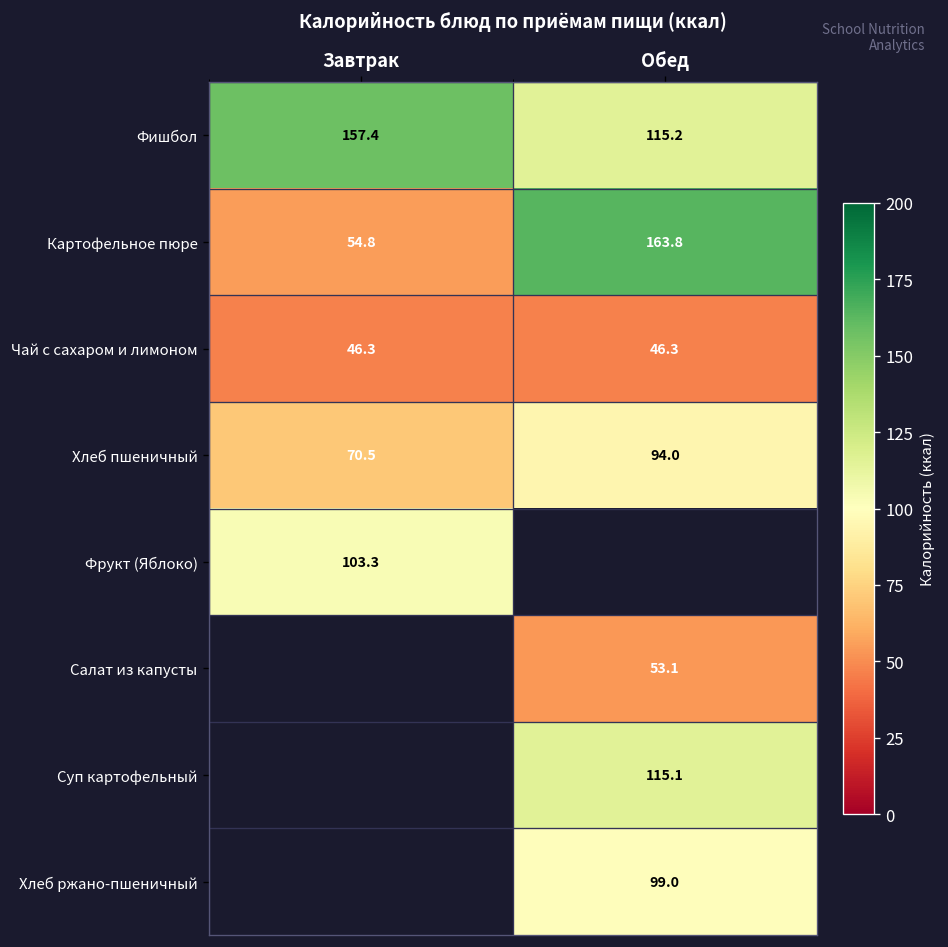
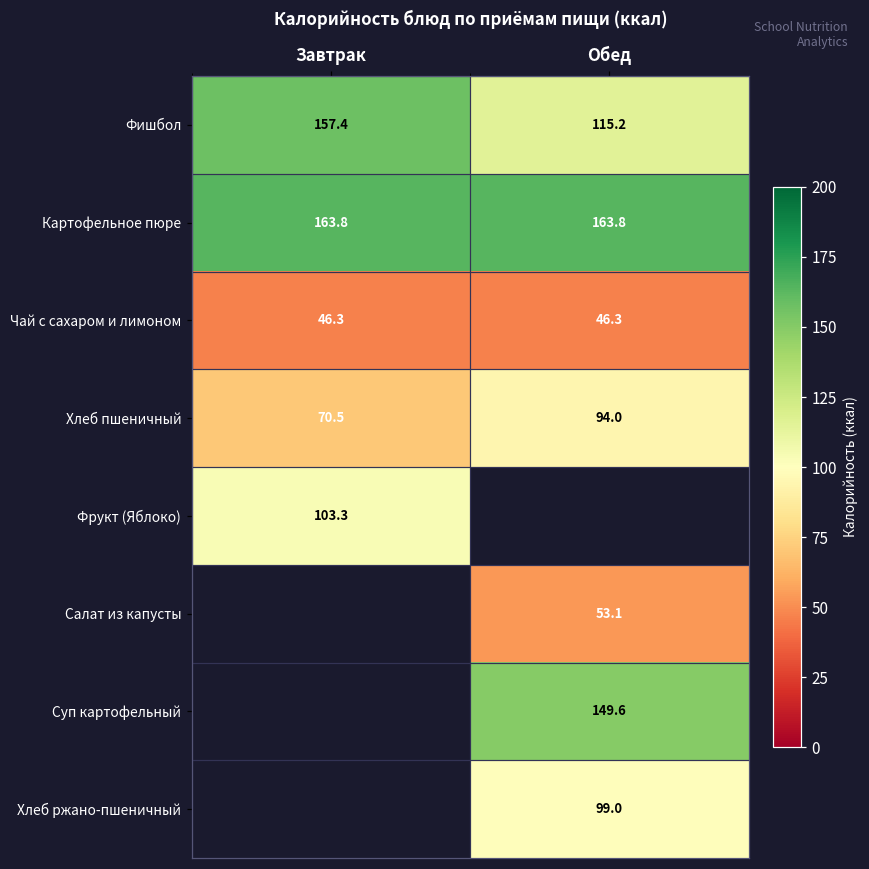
Картофельное пюре, Завтрак: 54.8 -> 163.8
Суп картофельный, Обед: 115.1 -> 149.6
